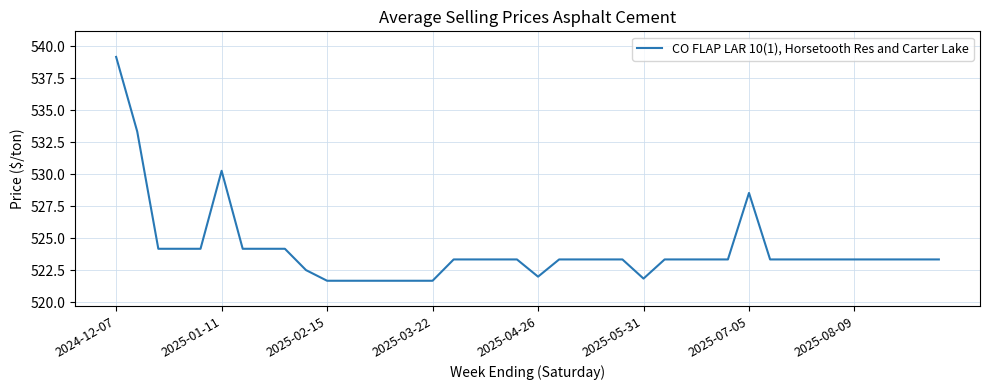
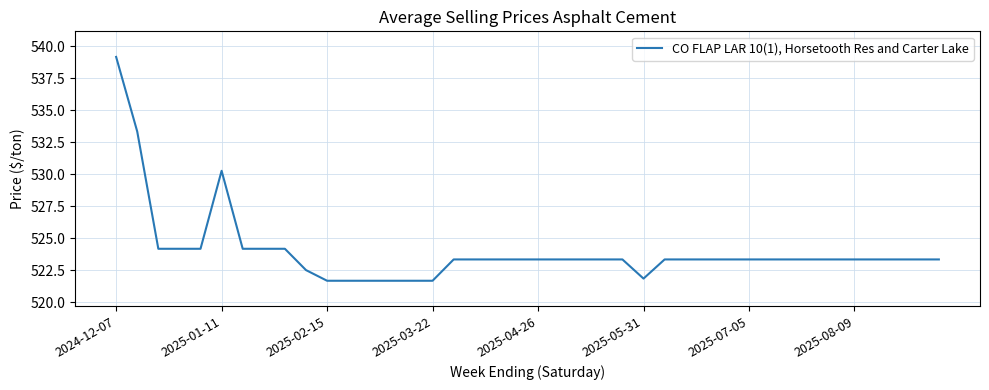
2025-04-26: 522.0 -> 523.3
2025-07-05: 528.5 -> 523.3
